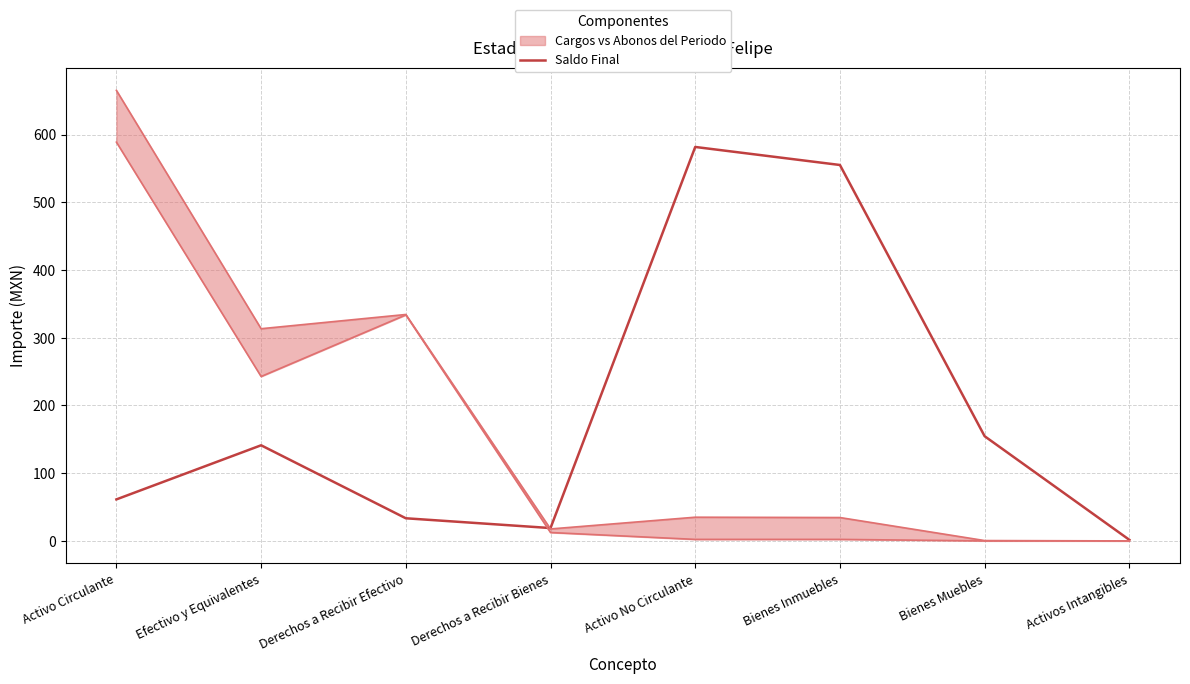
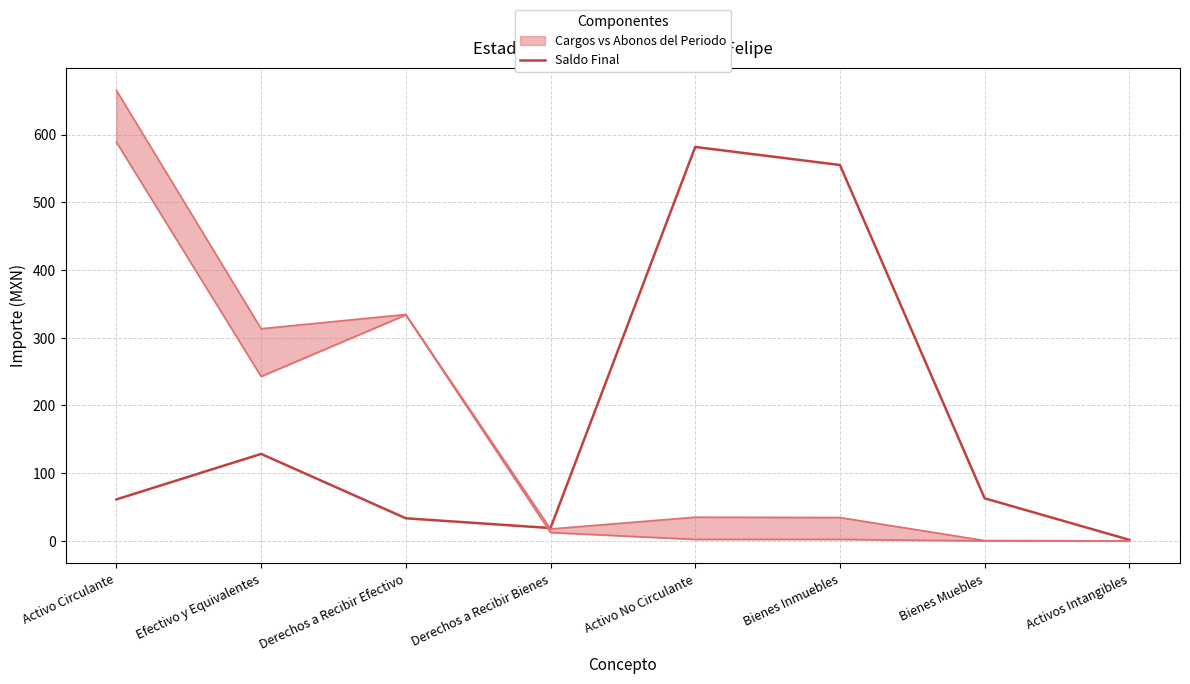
Saldo Final, Efectivo y Equivalentes: 140 -> 130
Saldo Final, Bienes Muebles: 150 -> 60
